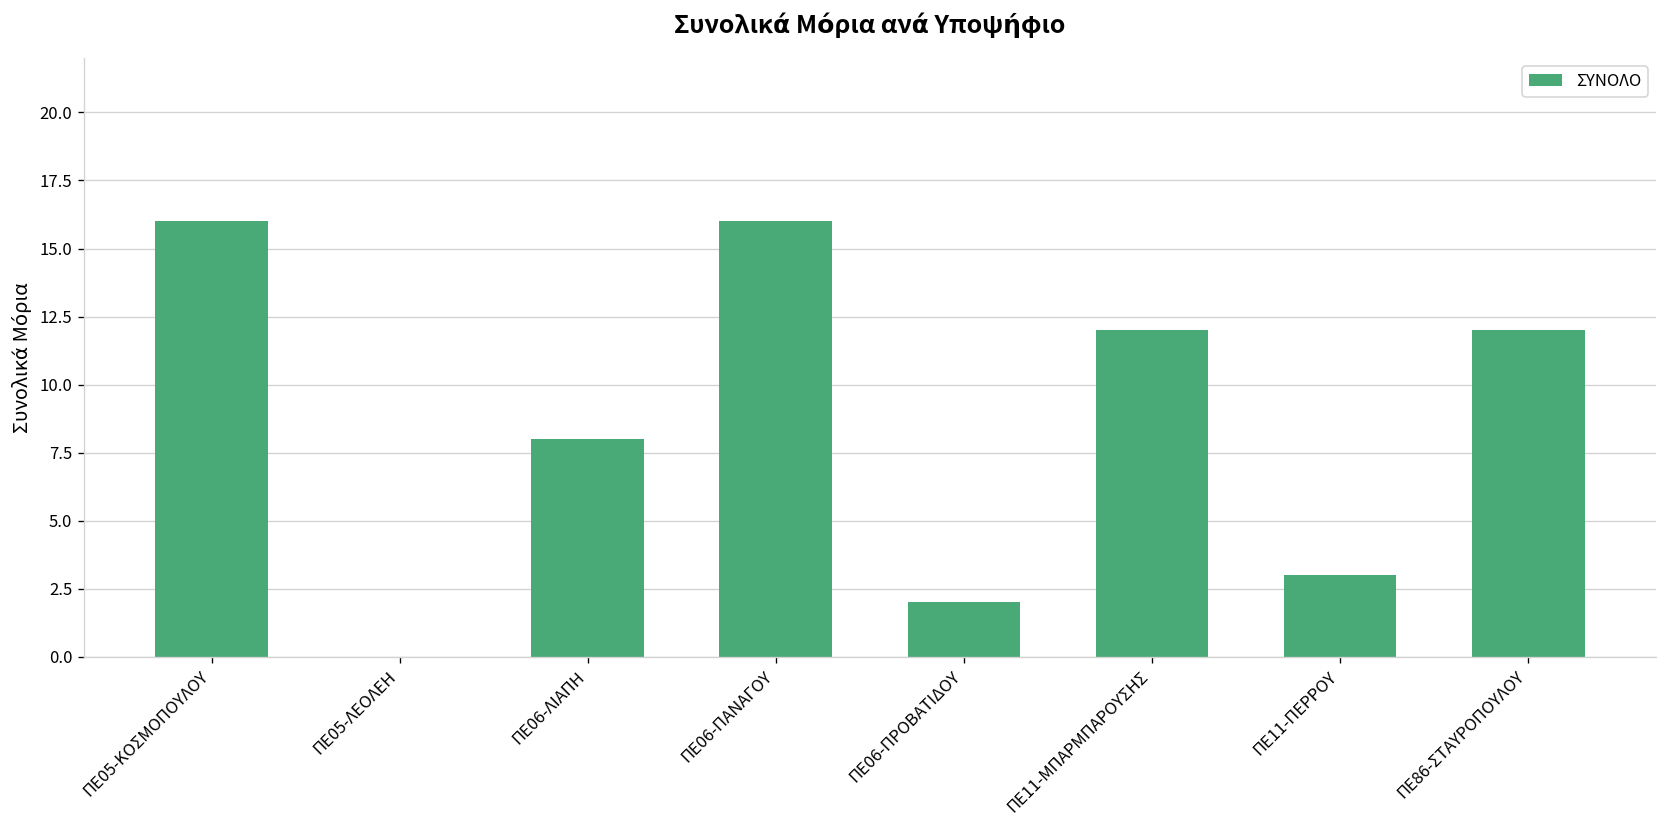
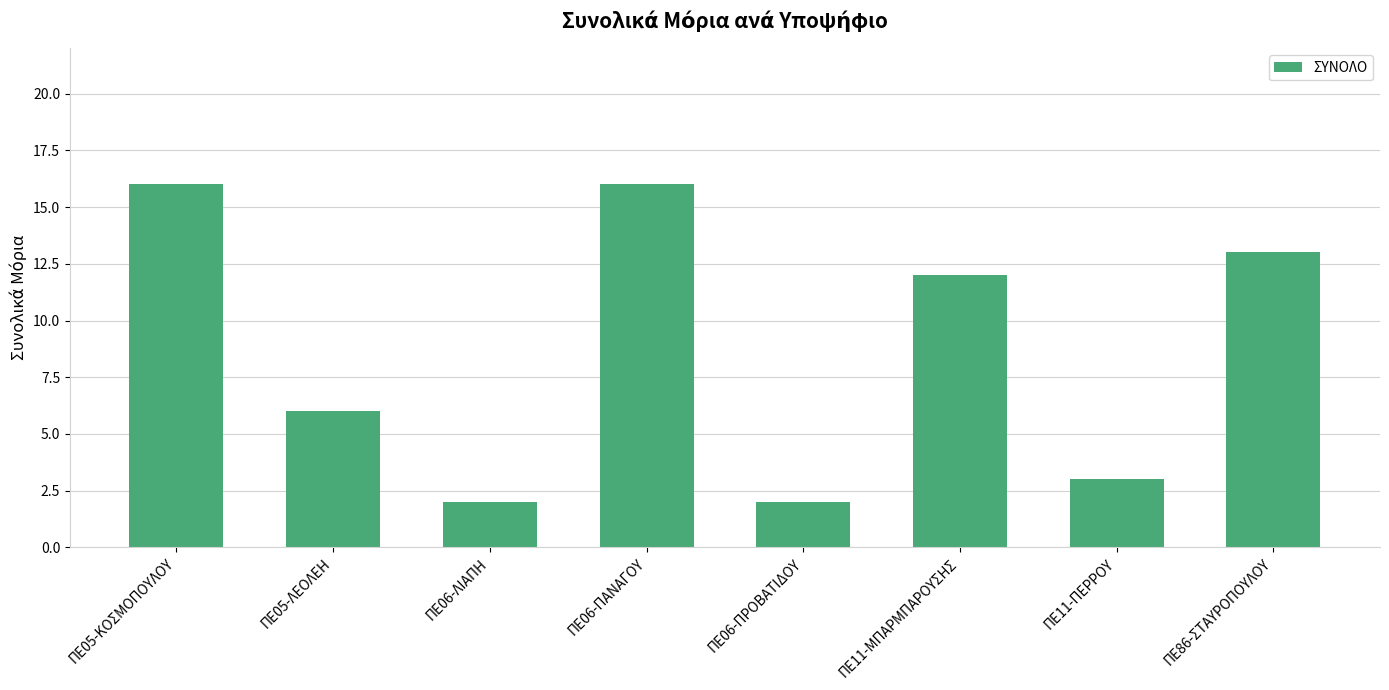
ΠΕ05-ΛΕΟΛΕΗ: 0 -> 6
ΠΕ06-ΛΙΑΠΗ: 8 -> 2
ΠΕ86-ΣΤΑΥΡΟΠΟΥΛΟΥ: 12 -> 13
